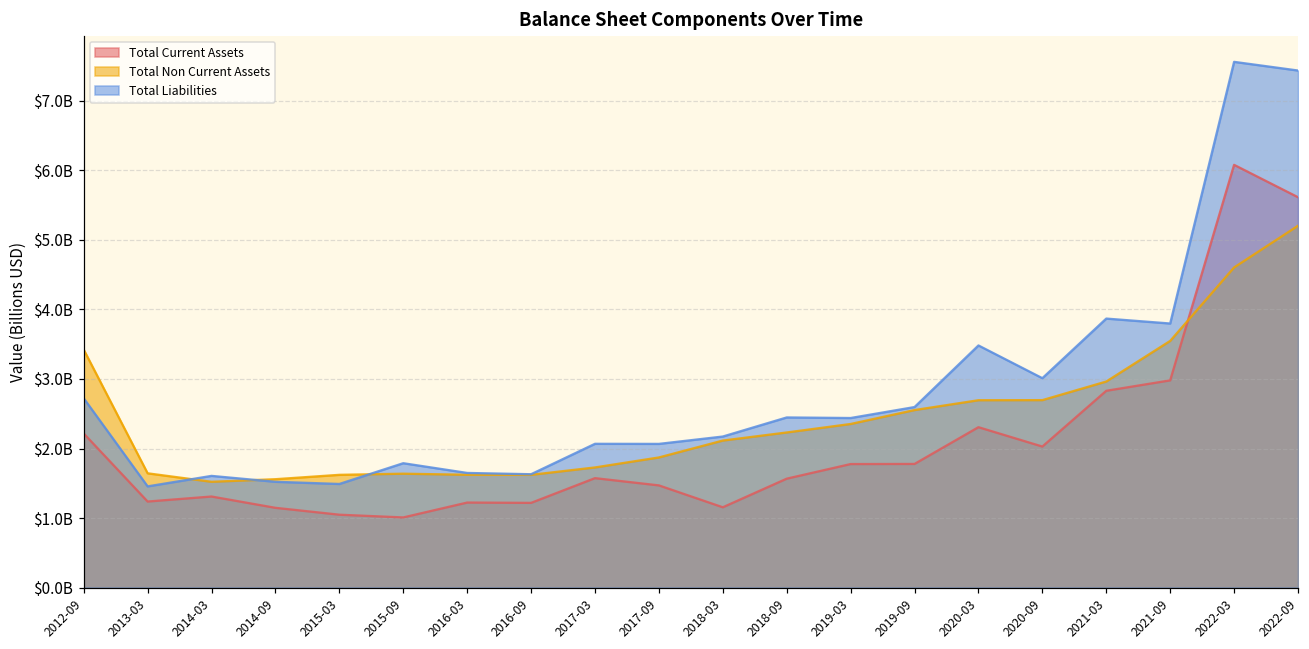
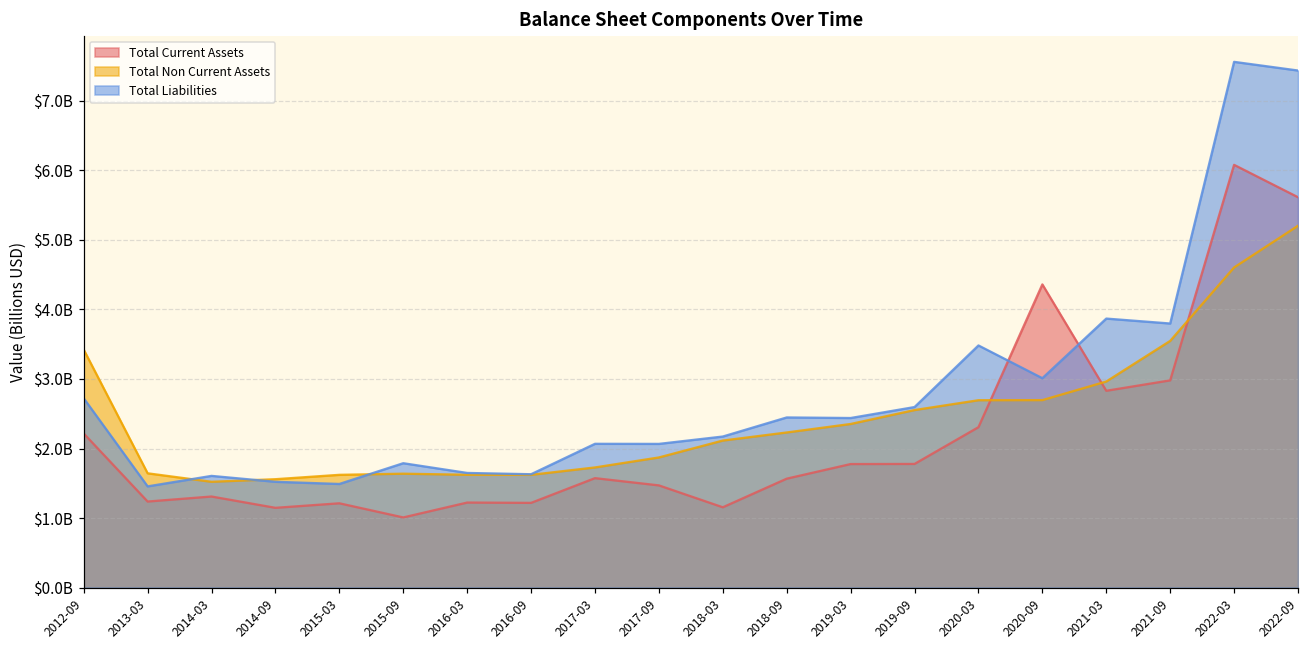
Total Current Assets, 2015-03: $1000000000 -> $1200000000
Total Current Assets, 2020-09: $2000000000 -> $4400000000
